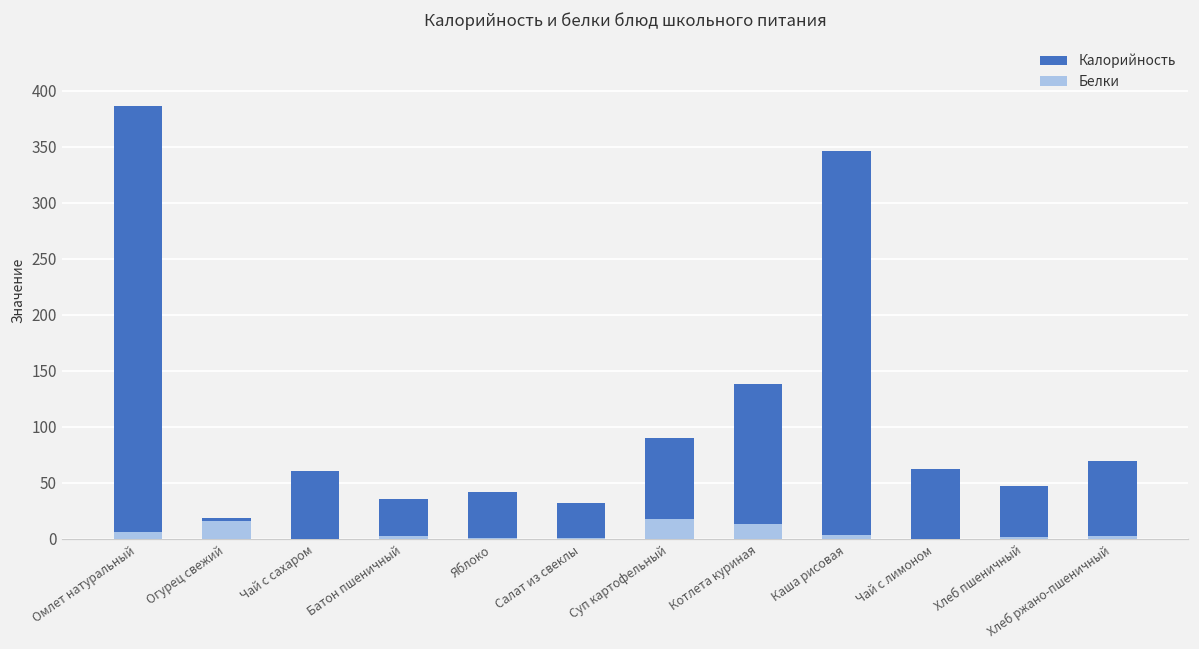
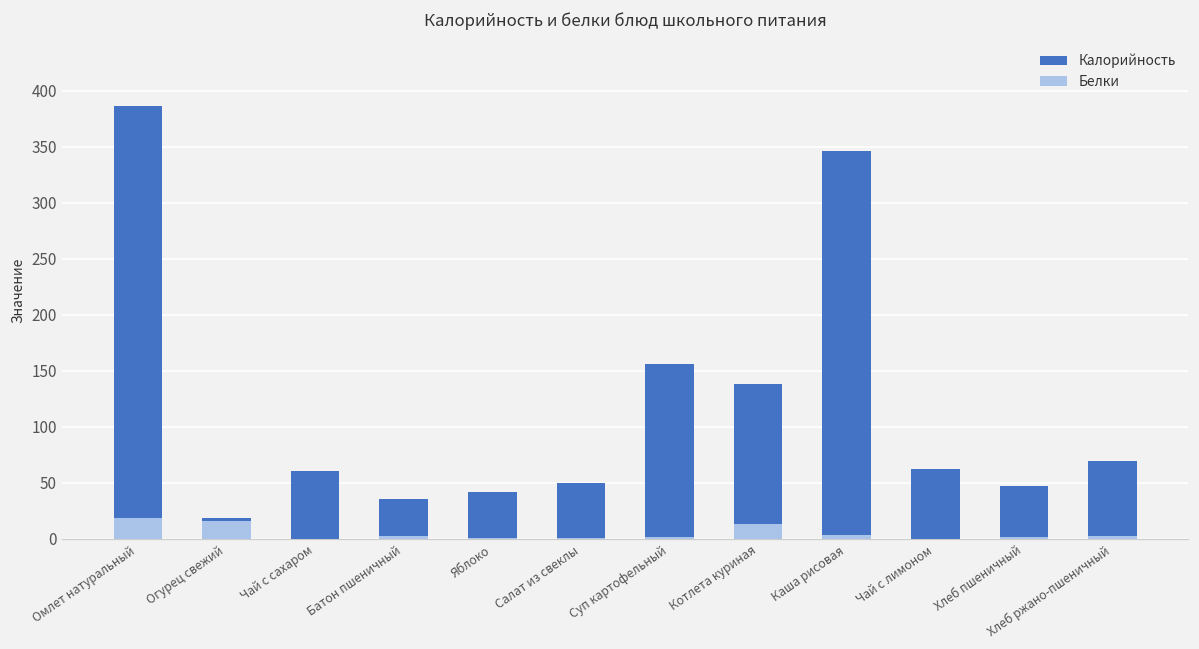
Белки, Омлет натуральный: 6 -> 19
Калорийность, Салат из свеклы: 32 -> 50
Калорийность, Суп картофельный: 90 -> 157
Белки, Суп картофельный: 18 -> 2
